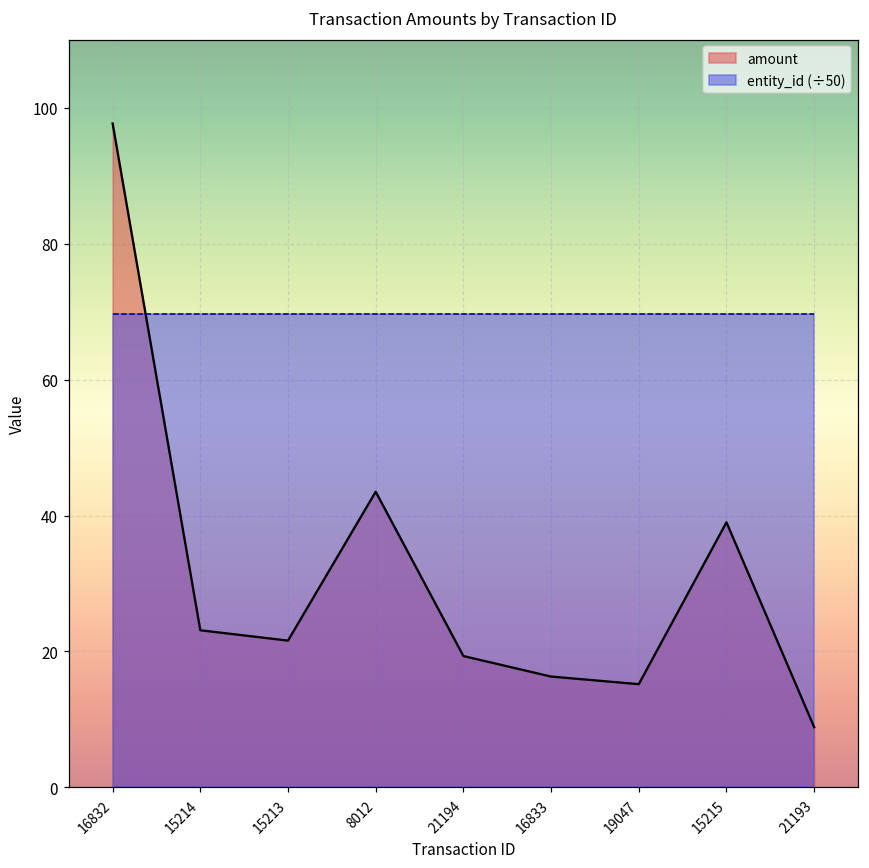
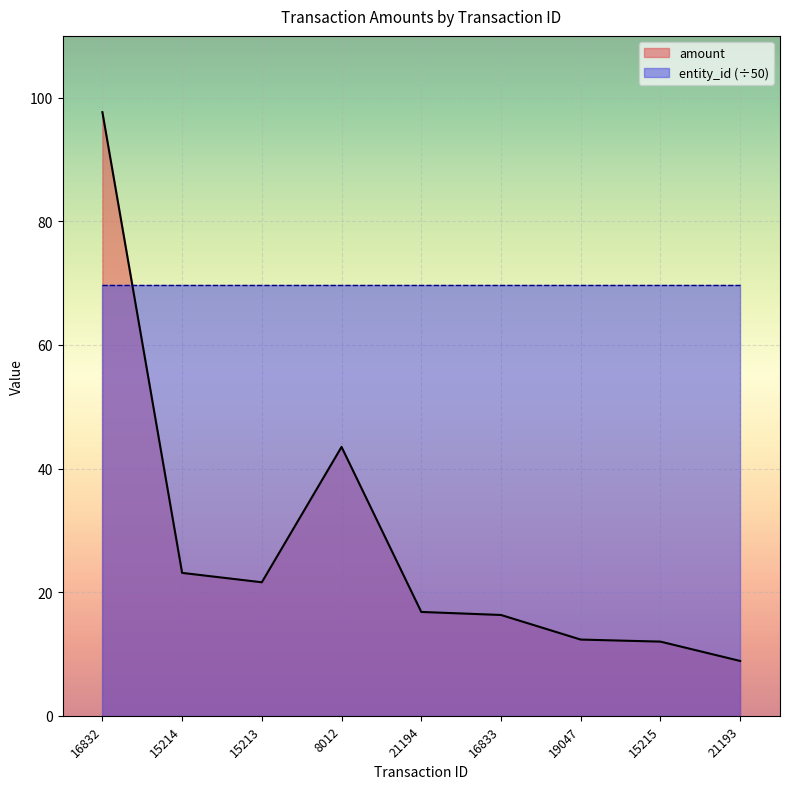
amount, 21194: 19 -> 17
amount, 19047: 15 -> 12
amount, 15215: 39 -> 12
